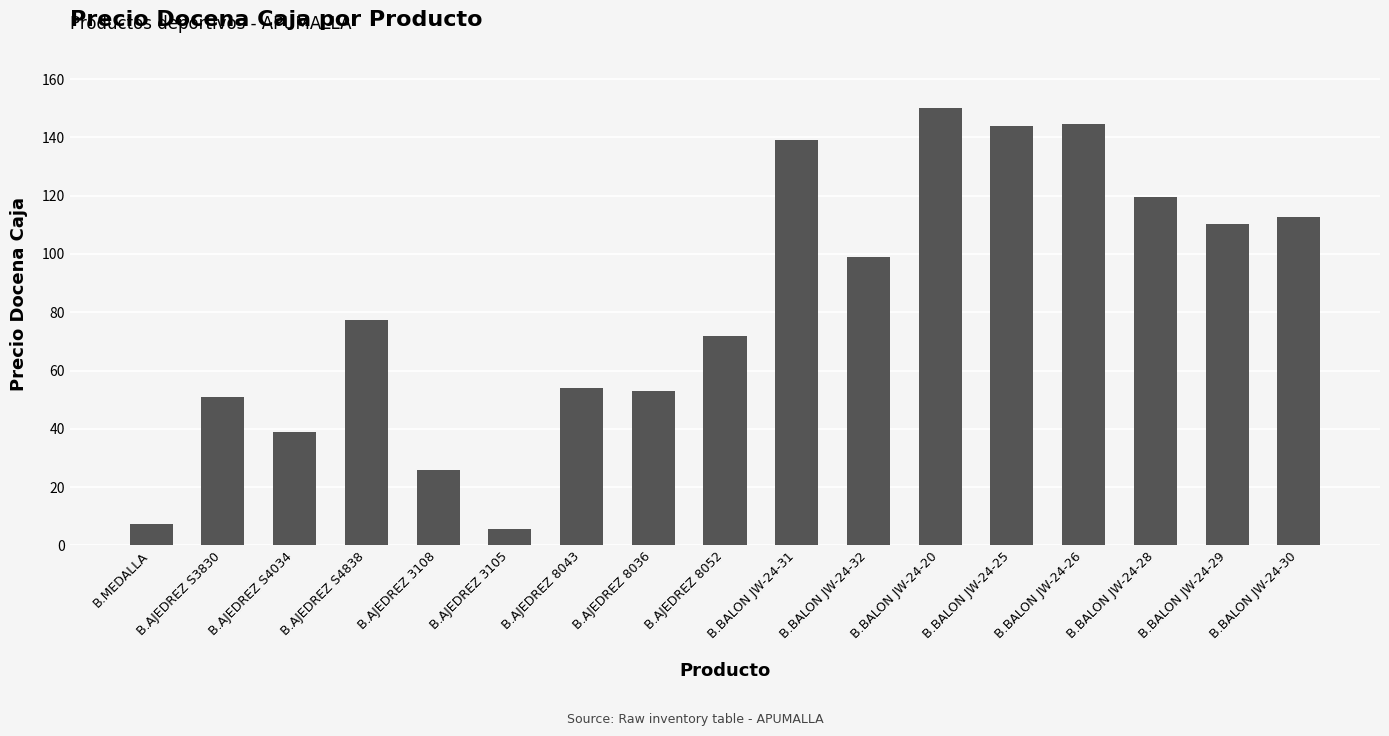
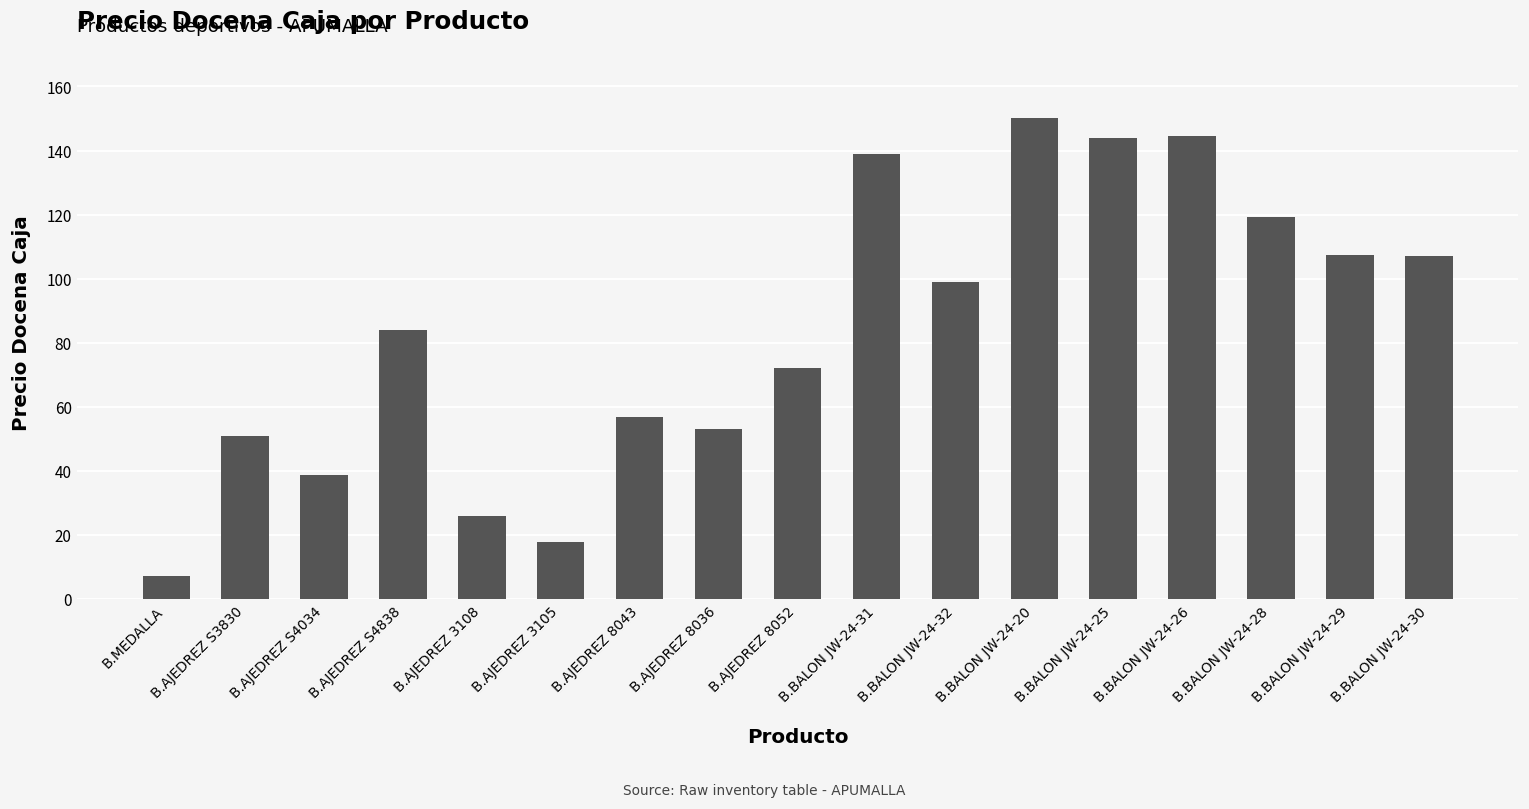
B.AJEDREZ S4838: 78 -> 84
B.AJEDREZ 3105: 6 -> 18
B.AJEDREZ 8043: 54 -> 57
B.BALON JW-24-29: 110 -> 107
B.BALON JW-24-30: 113 -> 107
